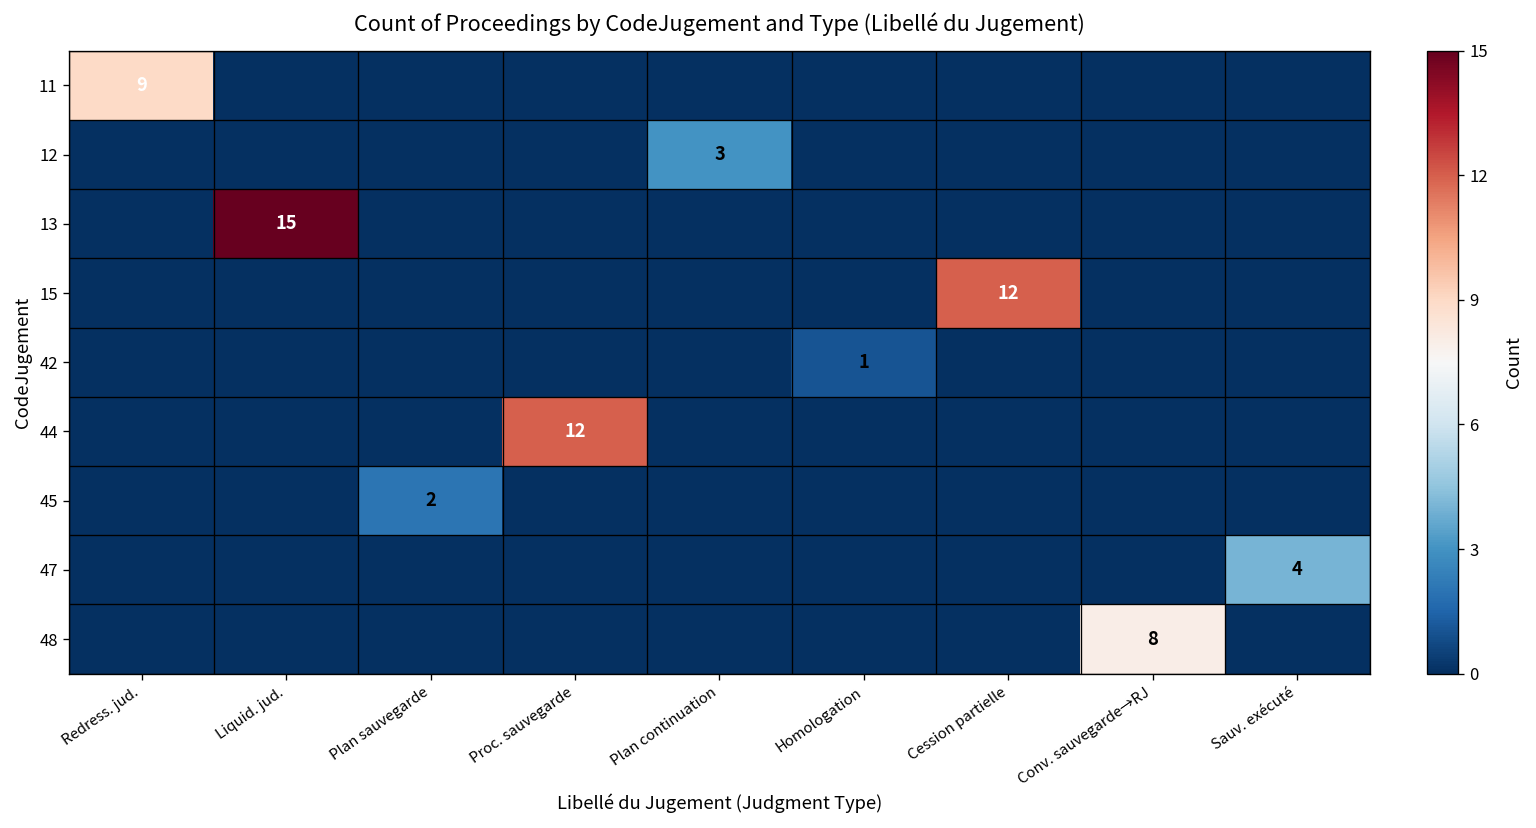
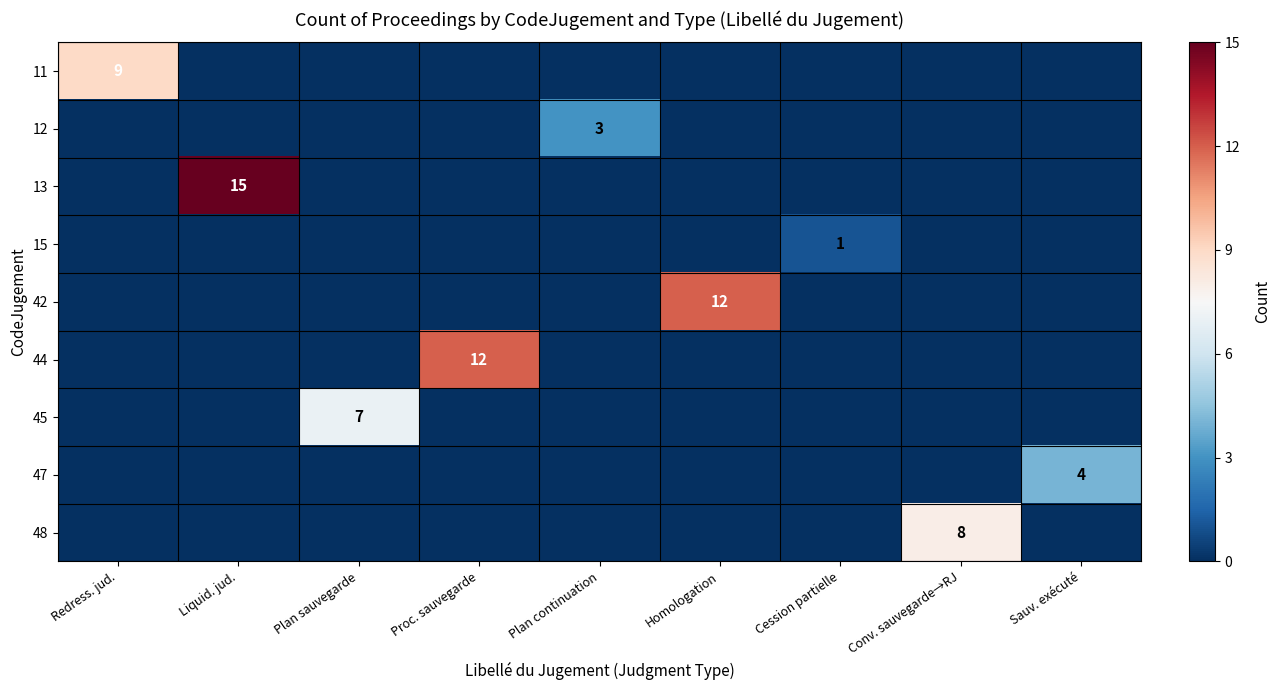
15, Cession partielle: 12 -> 1
42, Homologation: 1 -> 12
45, Plan sauvegarde: 2 -> 7
